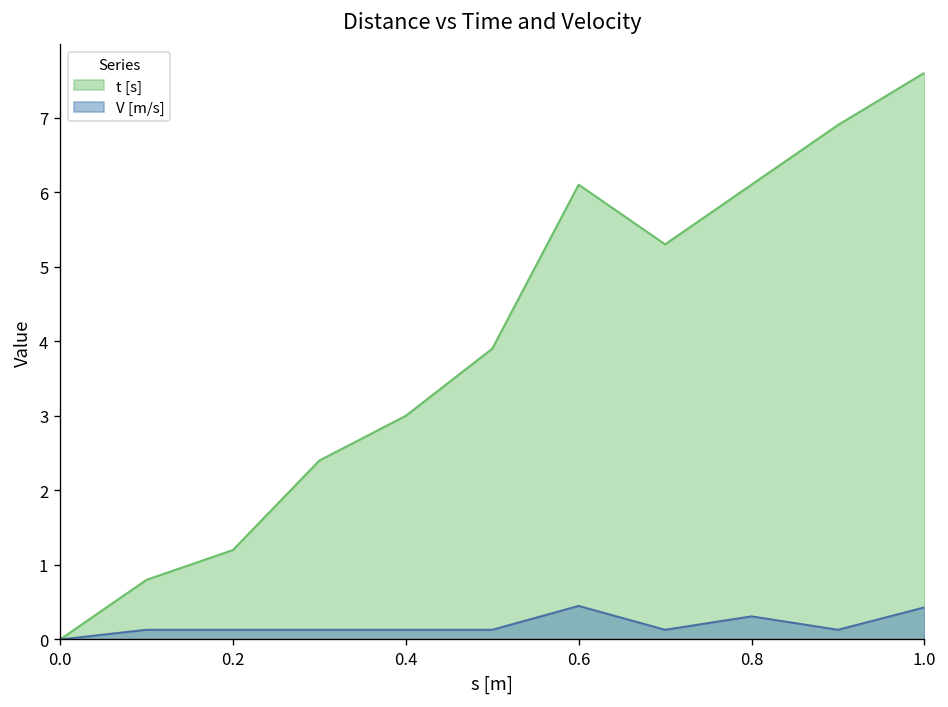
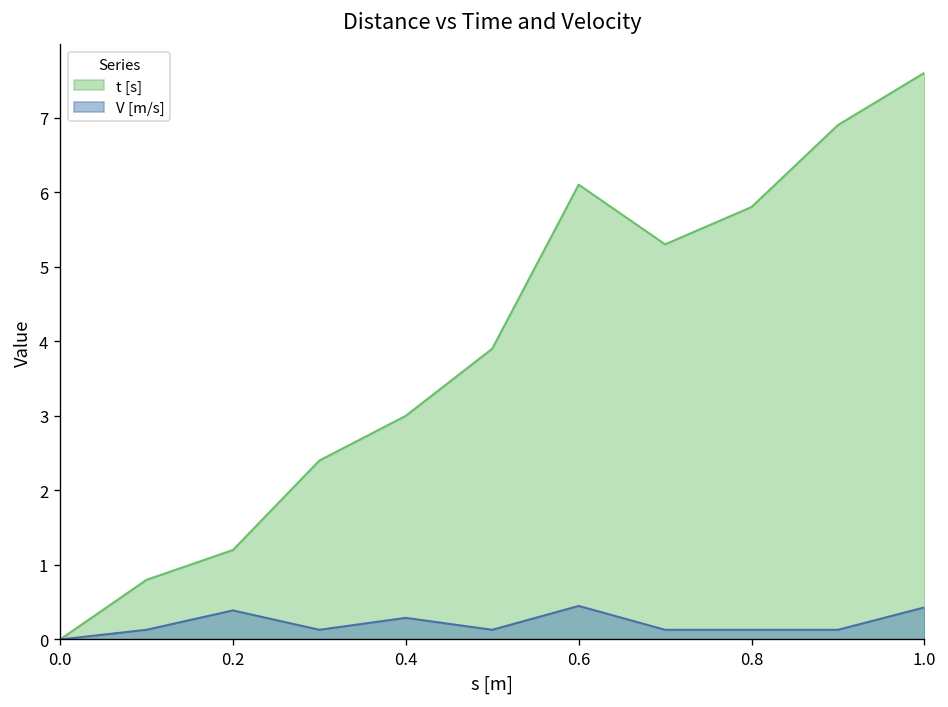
V [m/s], 0.2: 0.1 -> 0.4
V [m/s], 0.4: 0.1 -> 0.3
t [s], 0.8: 6.1 -> 5.8
V [m/s], 0.8: 0.3 -> 0.1
